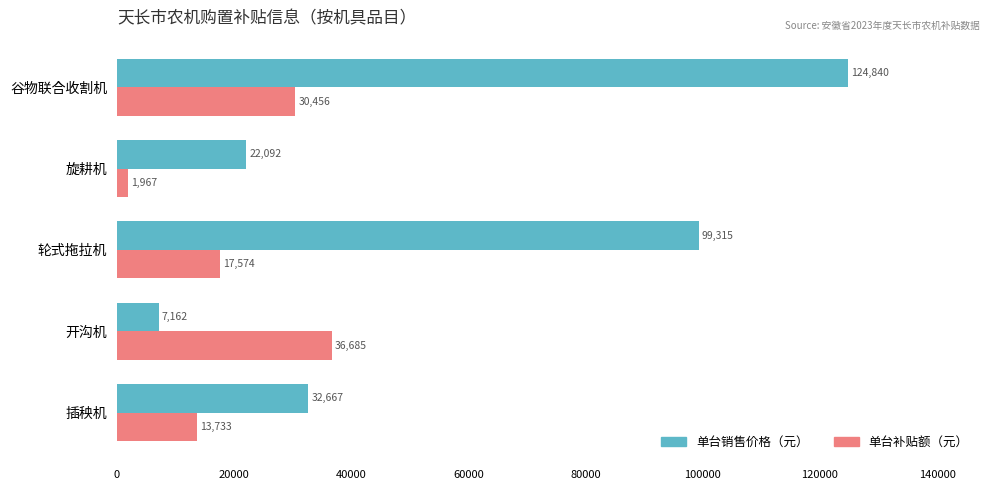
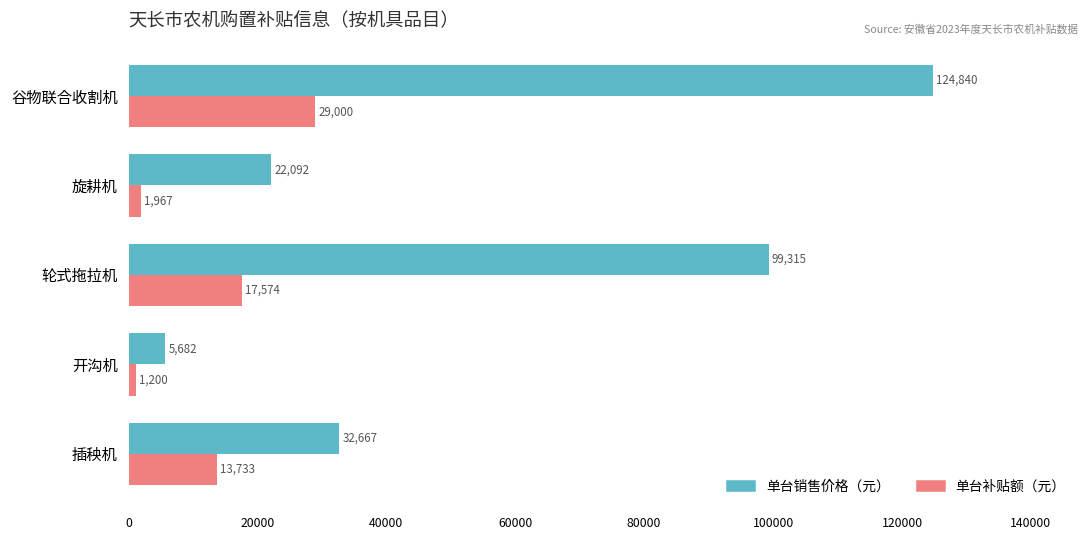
单台补贴额（元）, 谷物联合收割机: 30,456 -> 29,000
单台销售价格（元）, 开沟机: 7,162 -> 5,682
单台补贴额（元）, 开沟机: 36,685 -> 1,200
